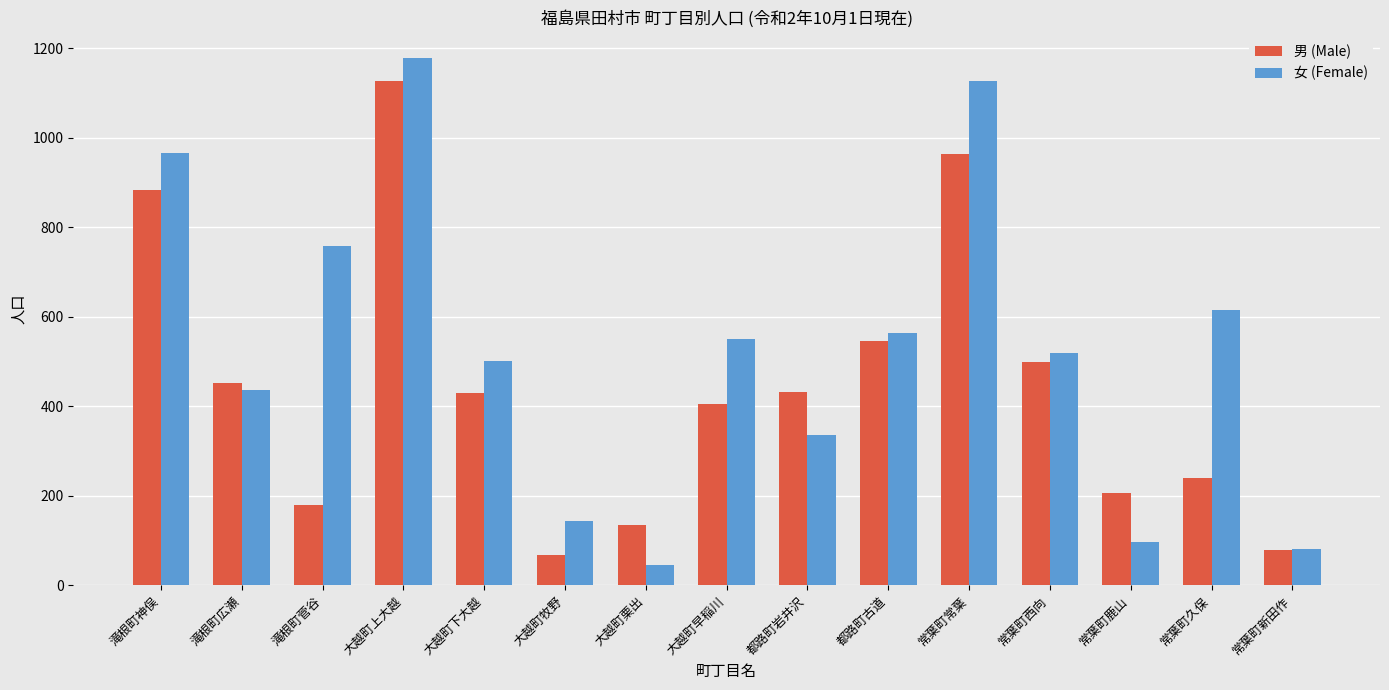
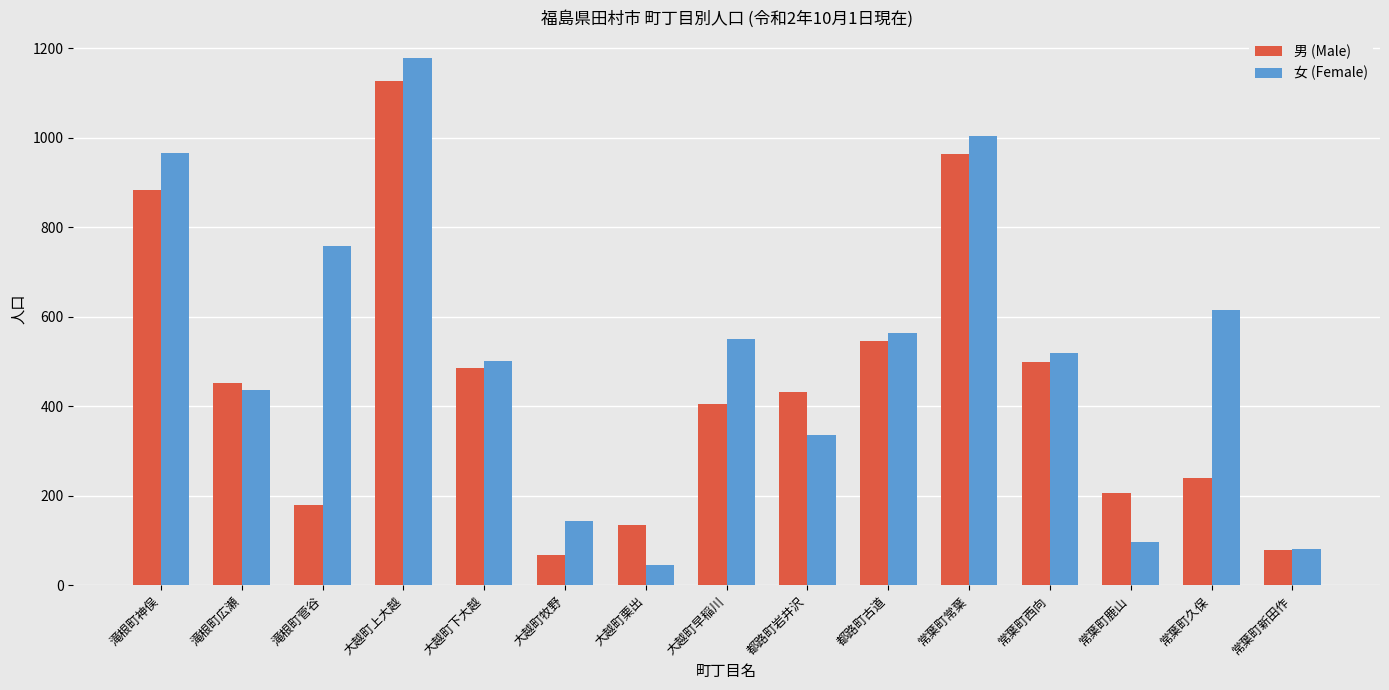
男 (Male), 大越町下大越: 430 -> 490
女 (Female), 常葉町常葉: 1130 -> 1000
